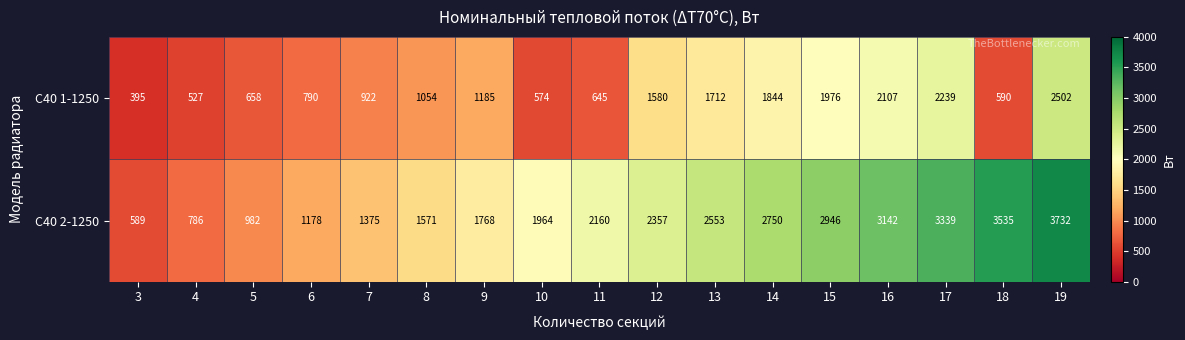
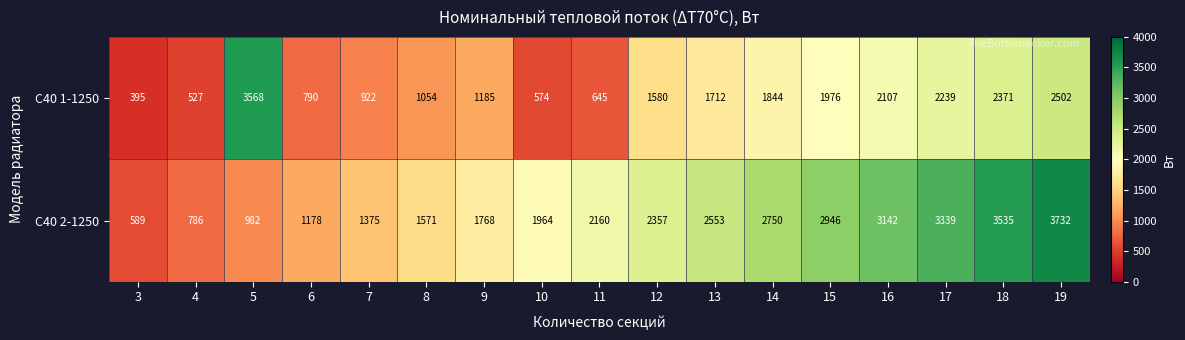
С40 1-1250, 5: 658 -> 3568
С40 1-1250, 18: 590 -> 2371
